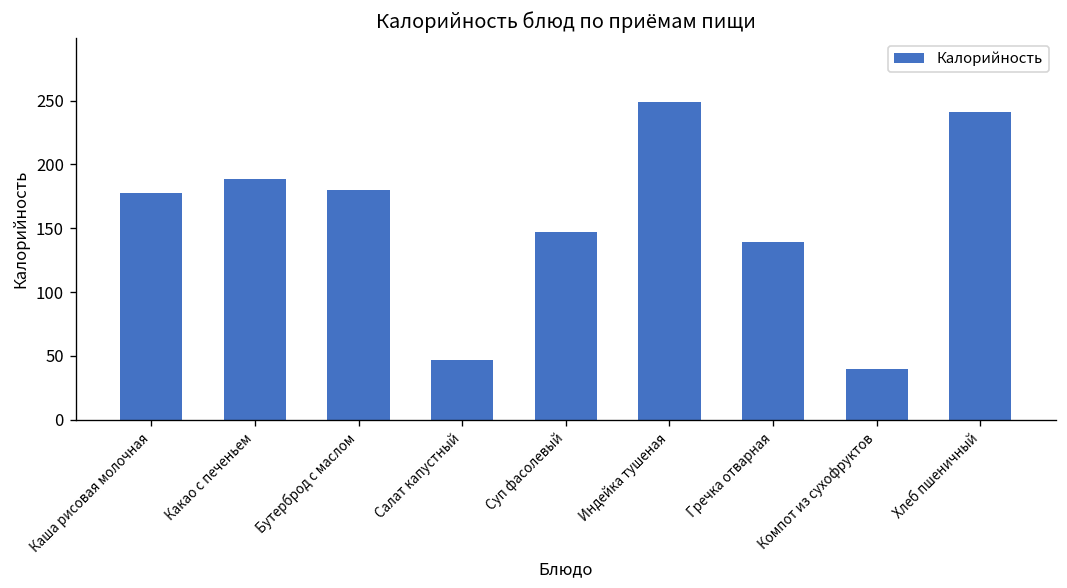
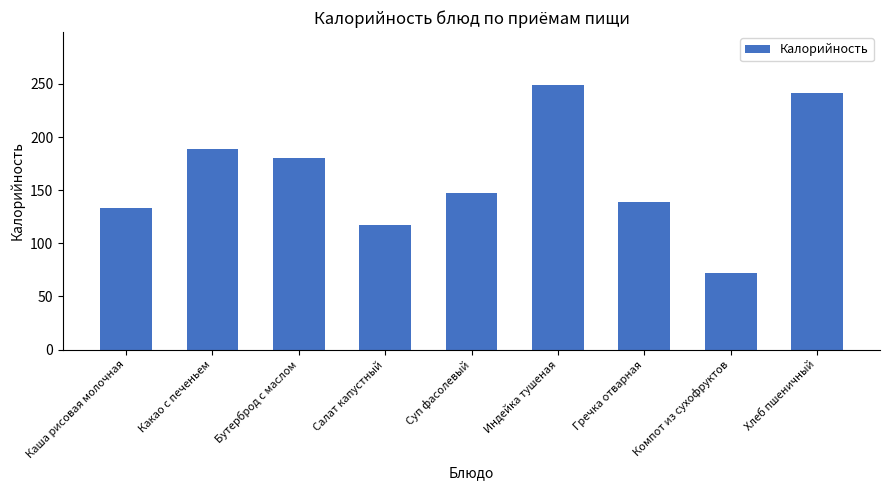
Каша рисовая молочная: 178 -> 133
Салат капустный: 47 -> 117
Компот из сухофруктов: 40 -> 72
